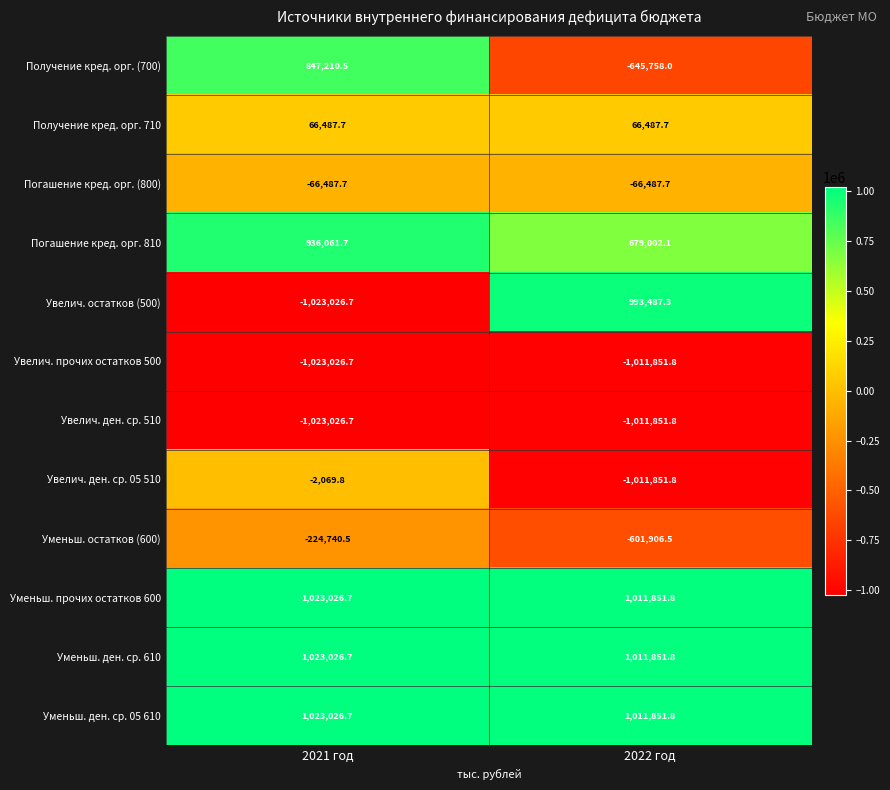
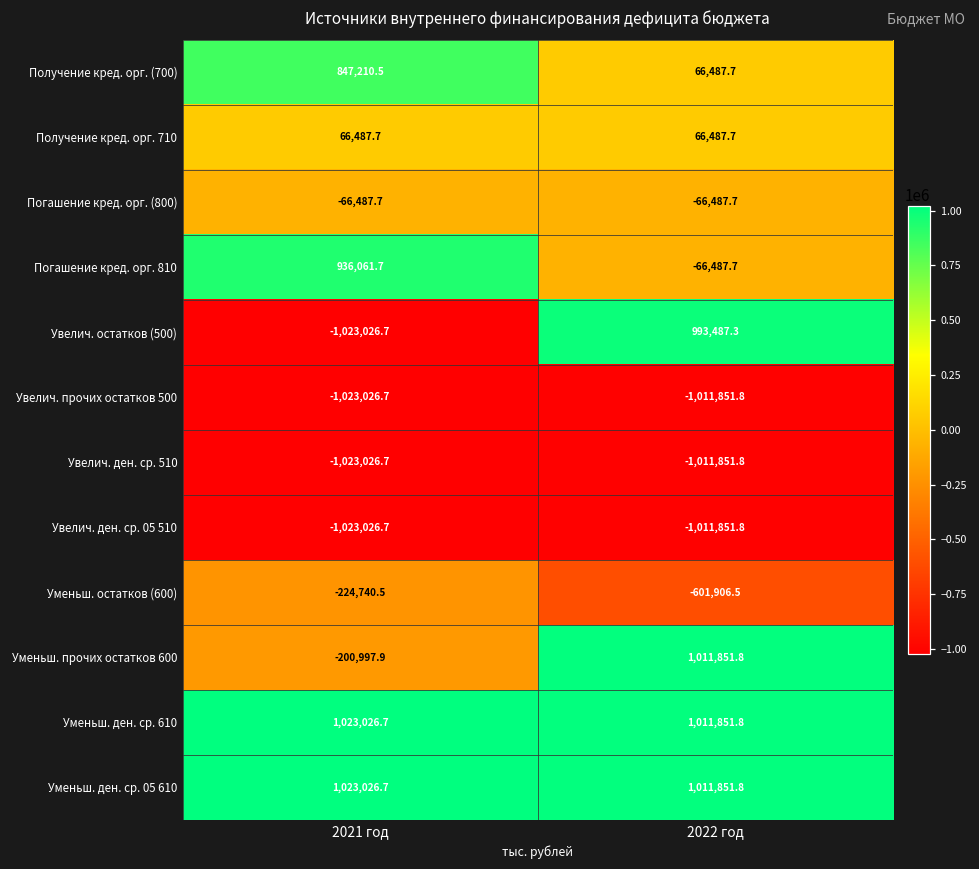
Получение кред. орг. (700), 2022 год: -645,758.0 -> 66,487.7
Погашение кред. орг. 810, 2022 год: 679,002.1 -> -66,487.7
Увелич. ден. ср. 05 510, 2021 год: -2,069.8 -> -1,023,026.7
Уменьш. прочих остатков 600, 2021 год: 1,023,026.7 -> -200,997.9
